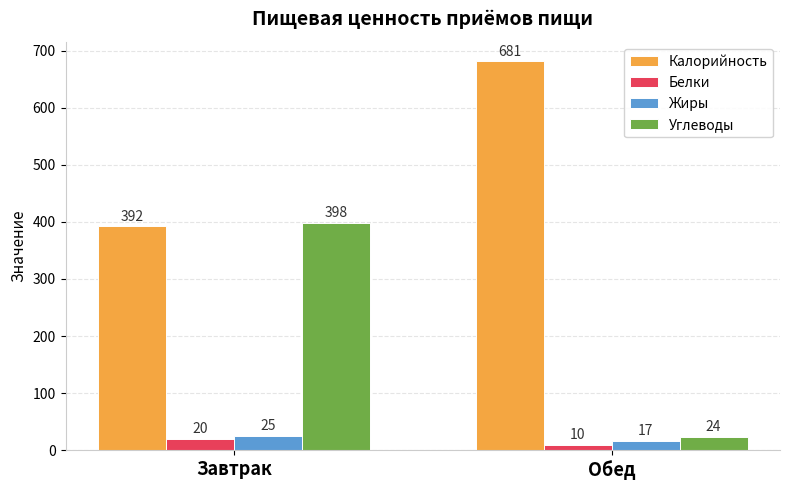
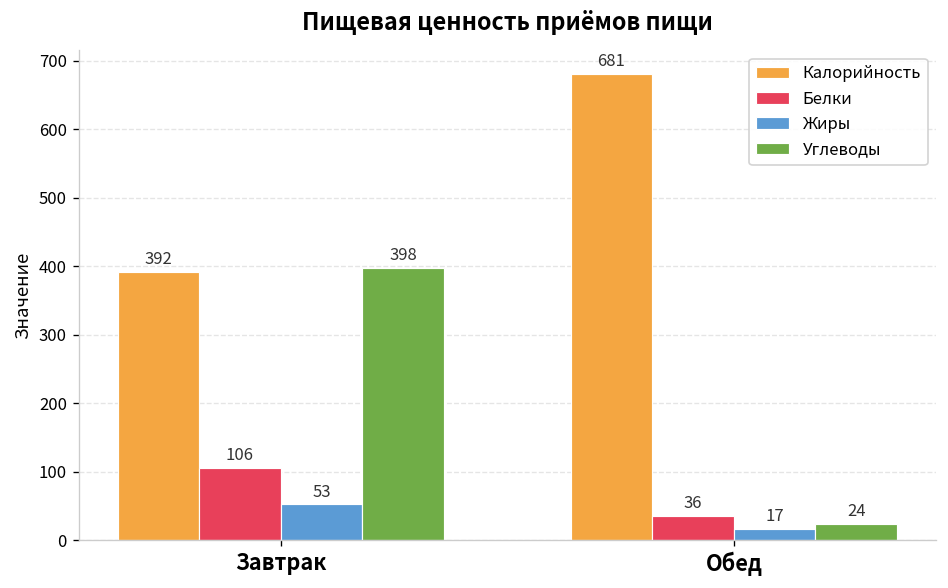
Белки, Завтрак: 20 -> 106
Жиры, Завтрак: 25 -> 53
Белки, Обед: 10 -> 36
